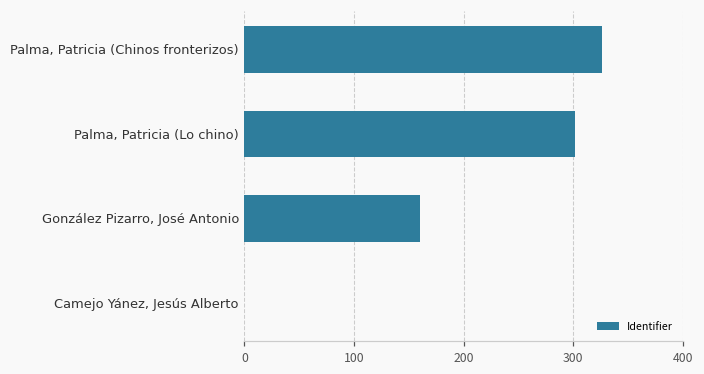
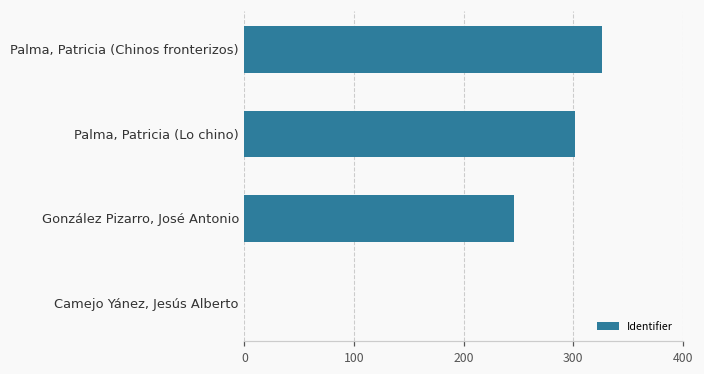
González Pizarro, José Antonio: 160 -> 250
